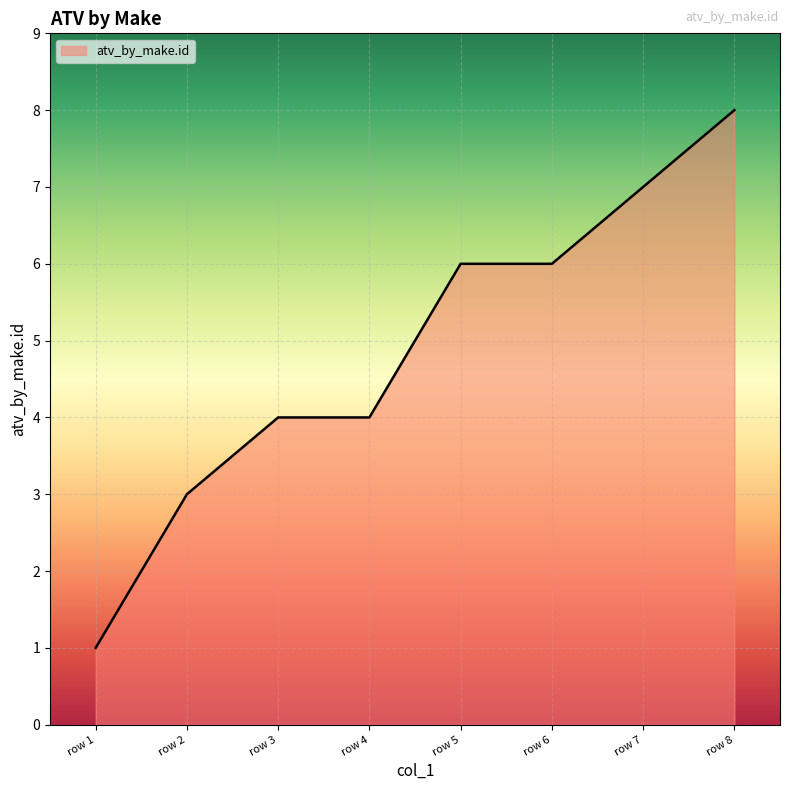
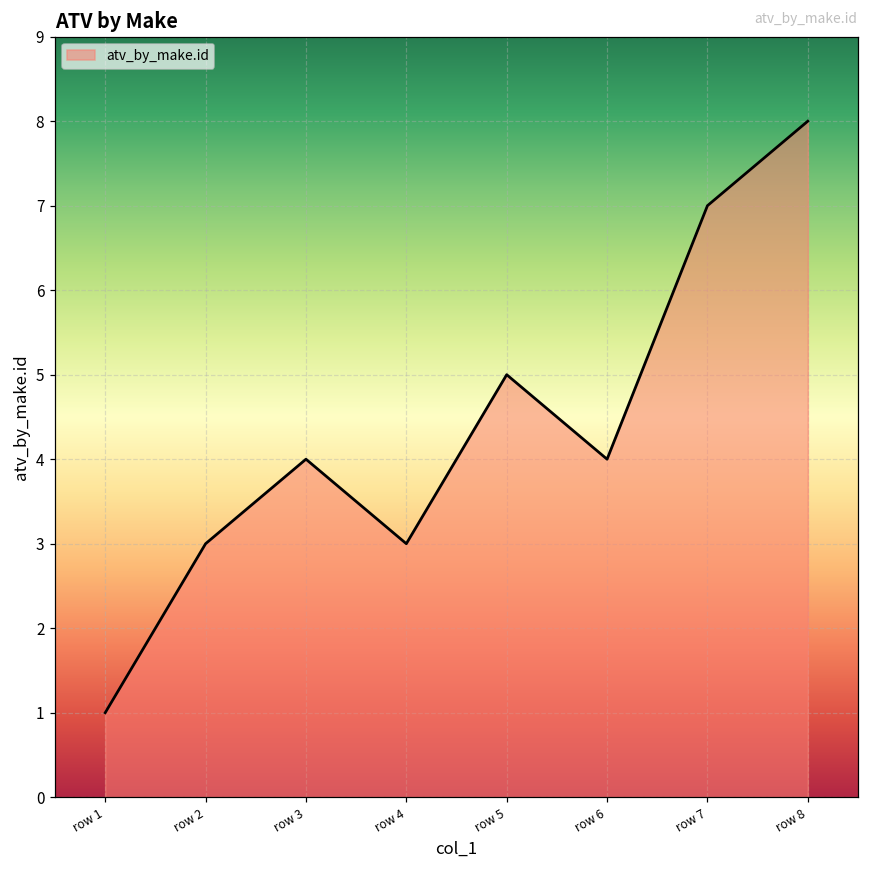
row 4: 4 -> 3
row 5: 6 -> 5
row 6: 6 -> 4
